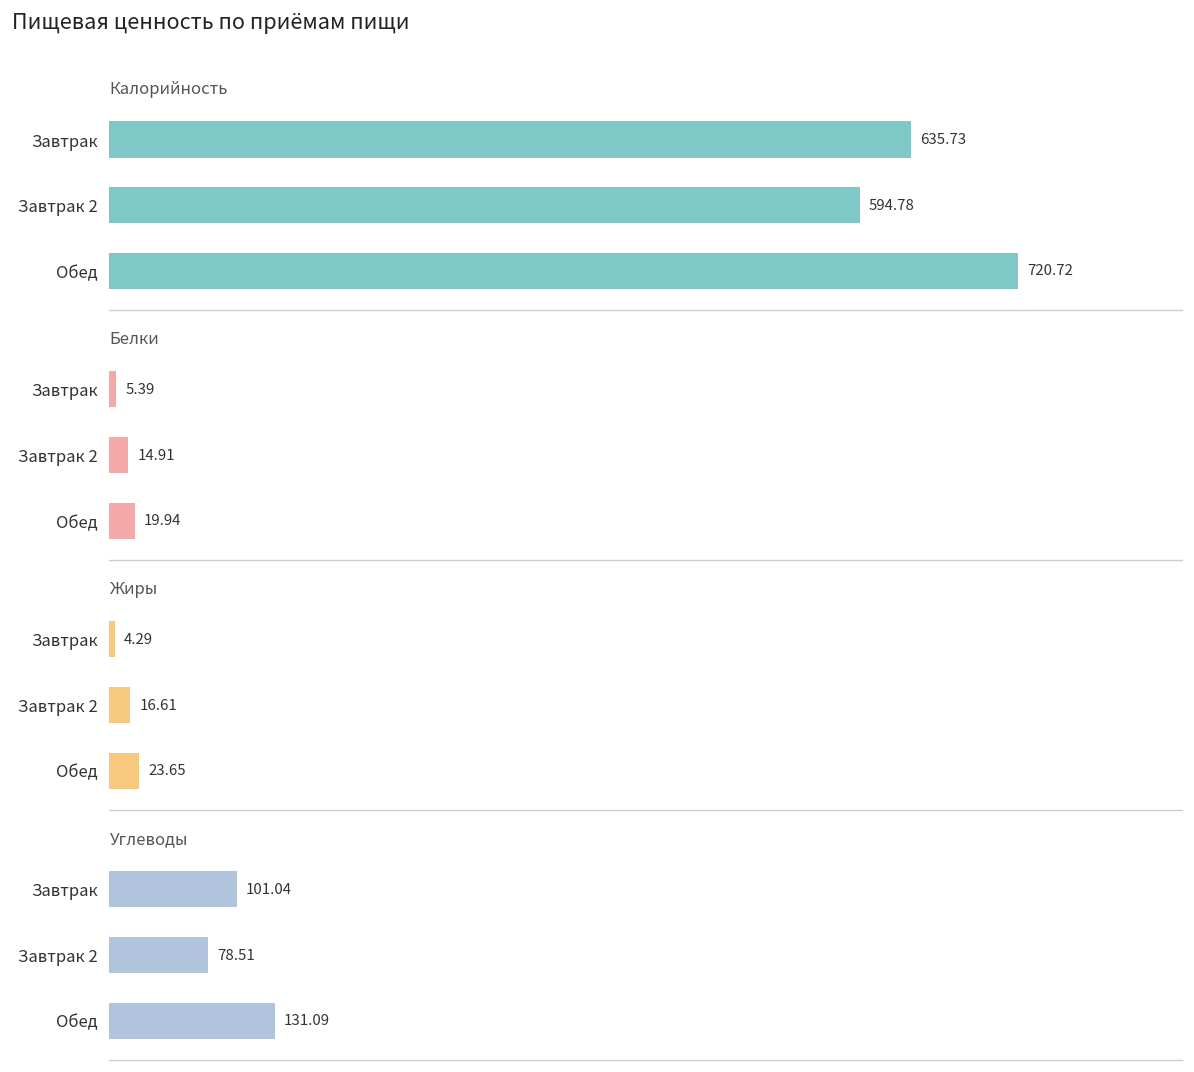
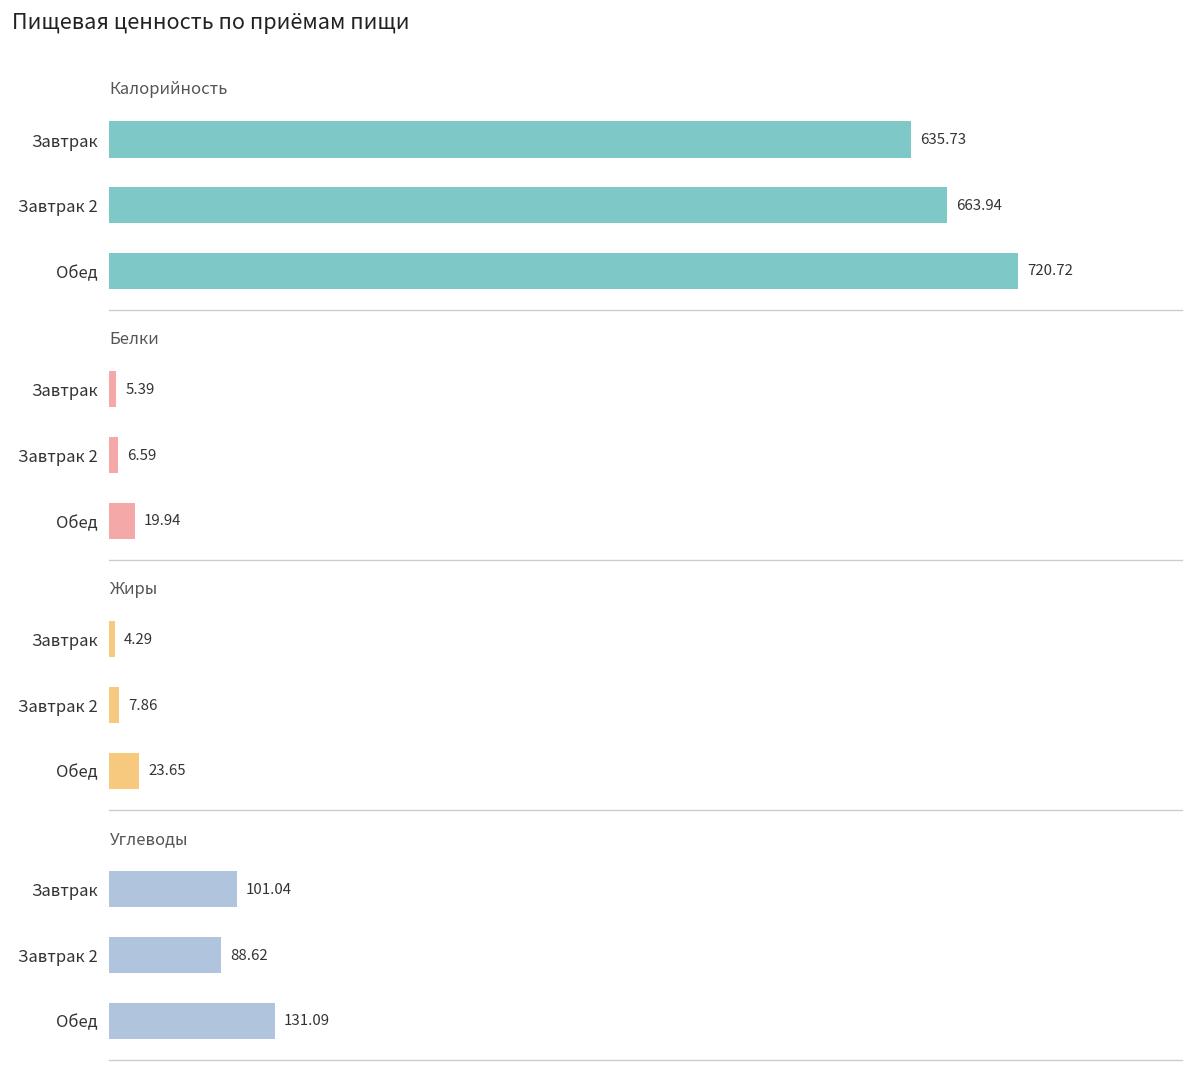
Калорийность, Завтрак 2: 594.78 -> 663.94
Белки, Завтрак 2: 14.91 -> 6.59
Жиры, Завтрак 2: 16.61 -> 7.86
Углеводы, Завтрак 2: 78.51 -> 88.62
